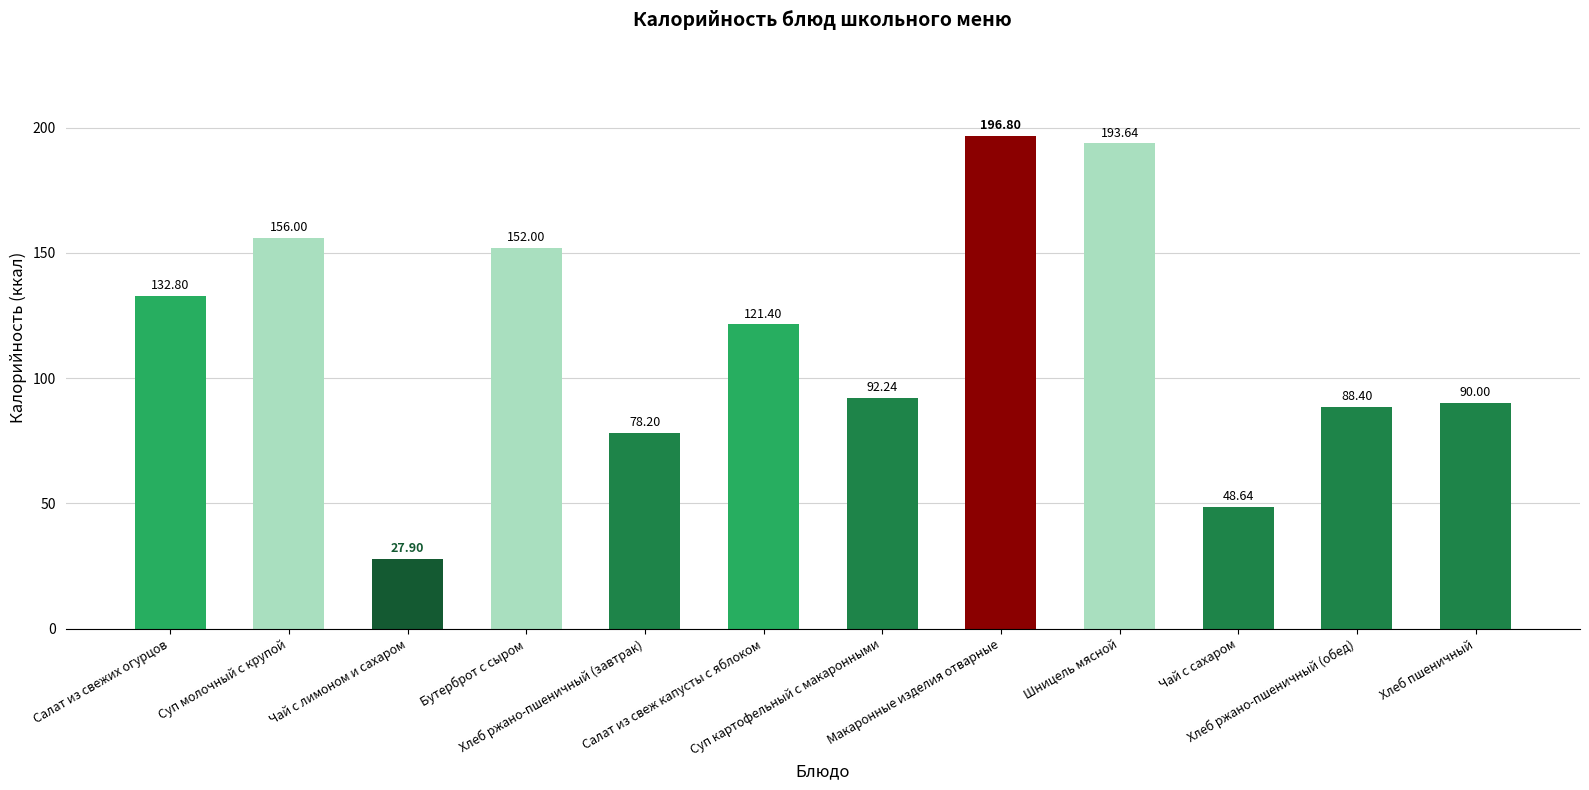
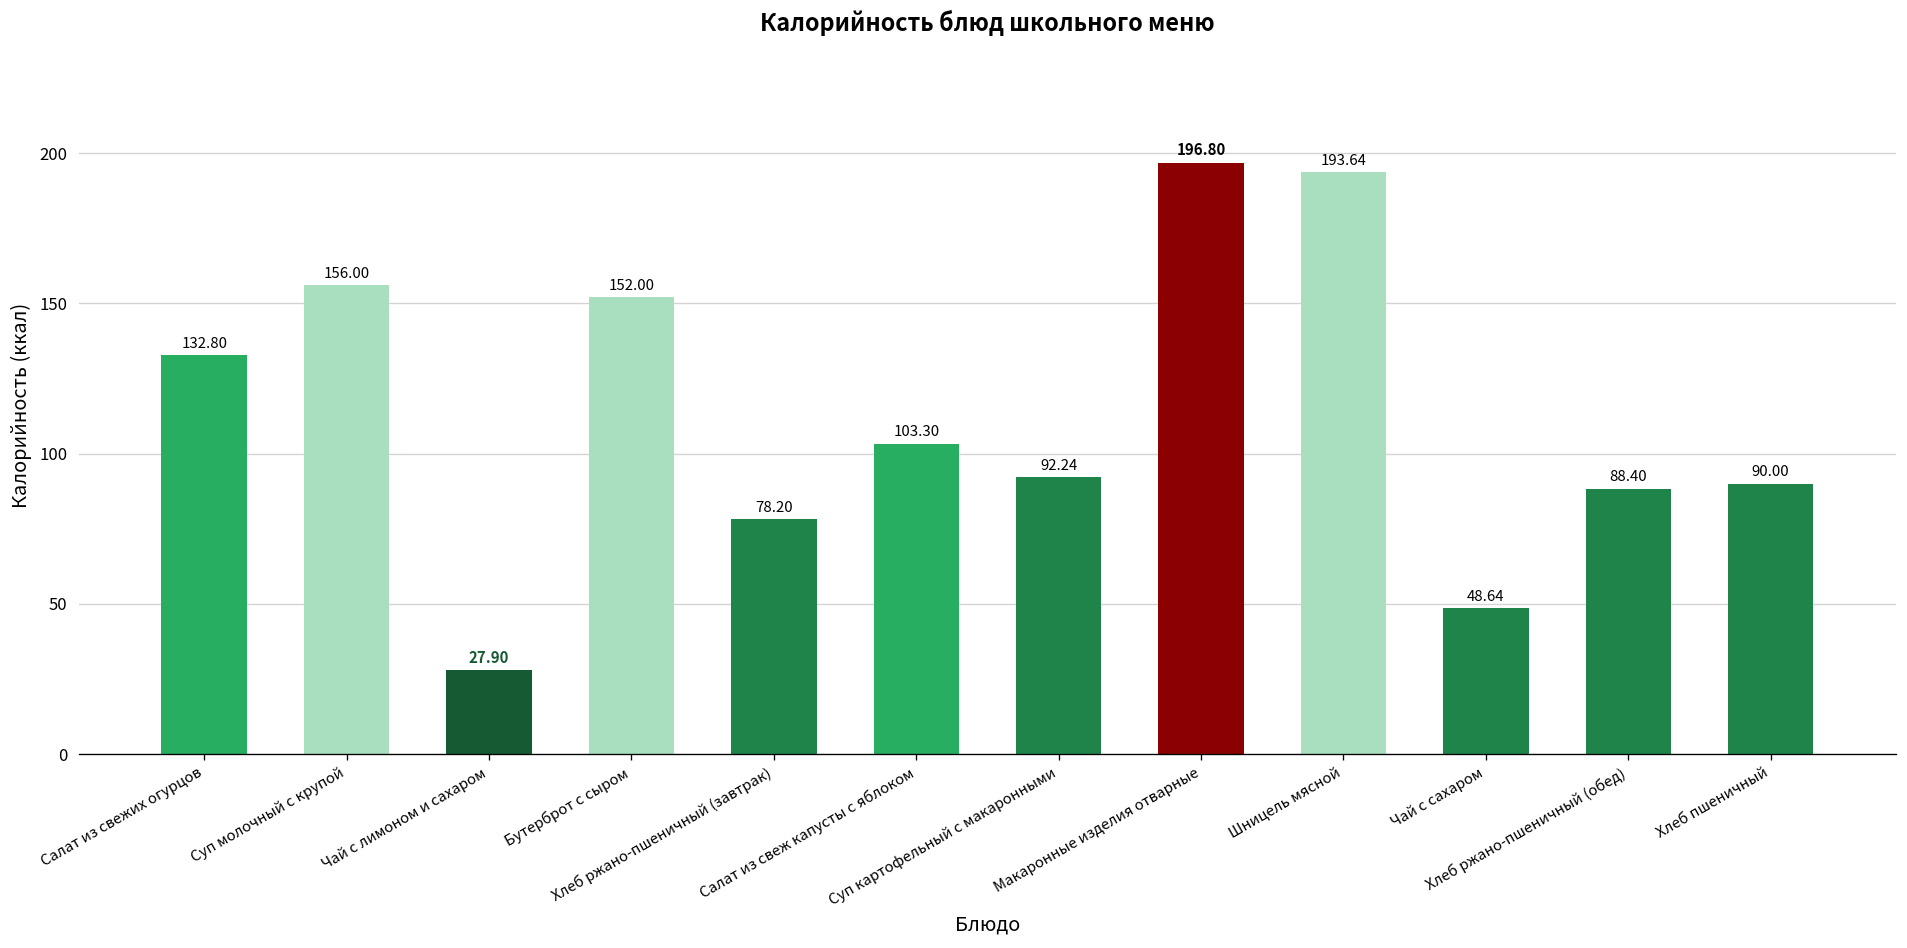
Салат из свеж капусты с яблоком: 121.40 -> 103.30
